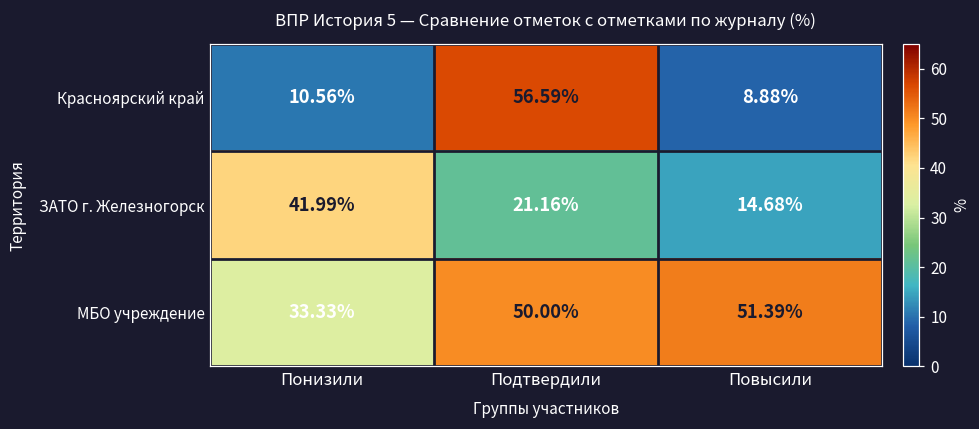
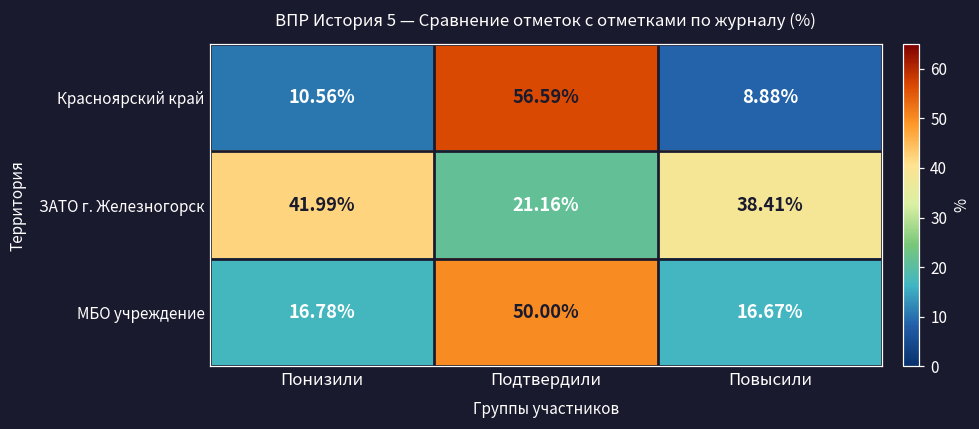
ЗАТО г. Железногорск, Повысили: 14.68% -> 38.41%
МБО учреждение, Понизили: 33.33% -> 16.78%
МБО учреждение, Повысили: 51.39% -> 16.67%
